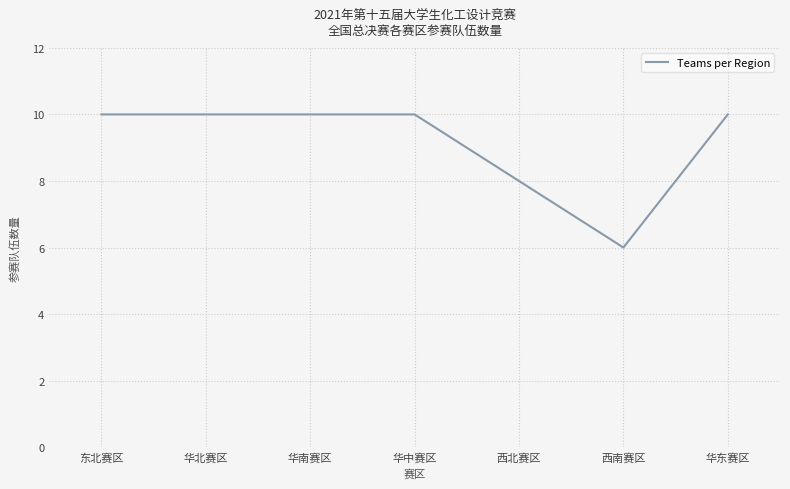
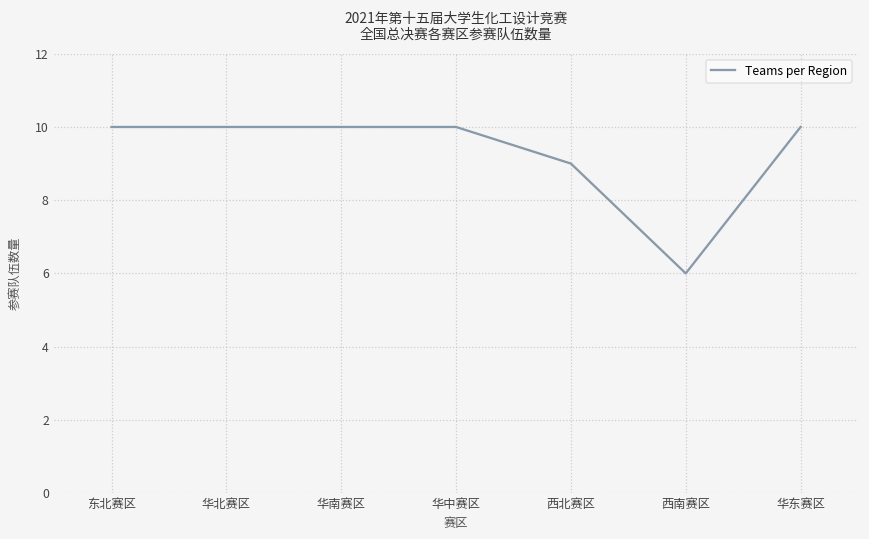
西北赛区: 8 -> 9
